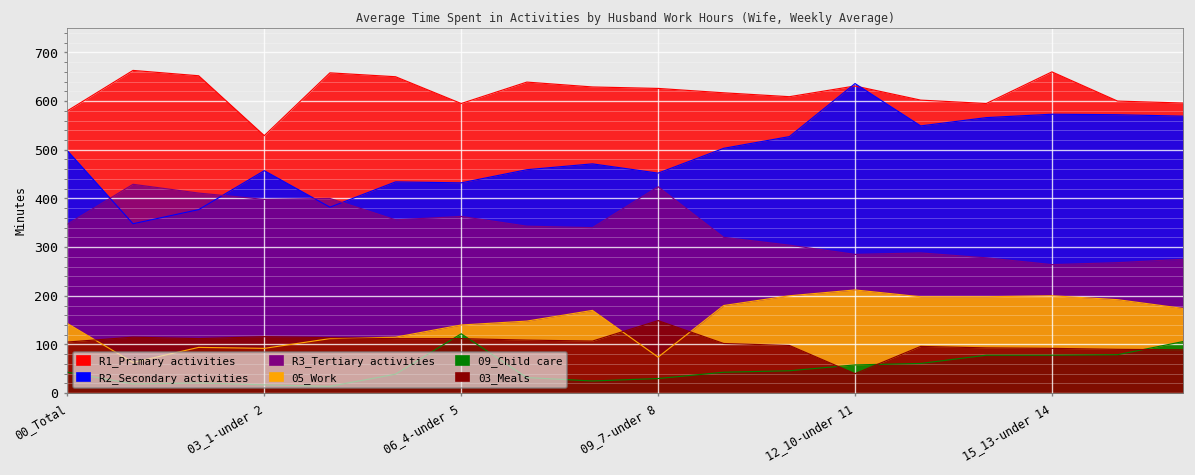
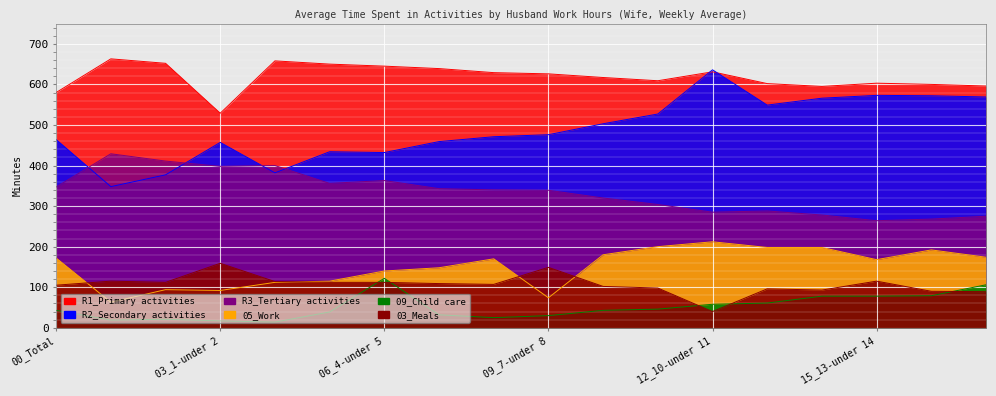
R2_Secondary activities, 00_Total: 500 -> 460
05_Work, 00_Total: 140 -> 170
03_Meals, 03_1-under 2: 120 -> 160
R1_Primary activities, 06_4-under 5: 600 -> 650
R2_Secondary activities, 09_7-under 8: 450 -> 480
R3_Tertiary activities, 09_7-under 8: 420 -> 340
R1_Primary activities, 15_13-under 14: 660 -> 600
05_Work, 15_13-under 14: 200 -> 170
03_Meals, 15_13-under 14: 90 -> 120
